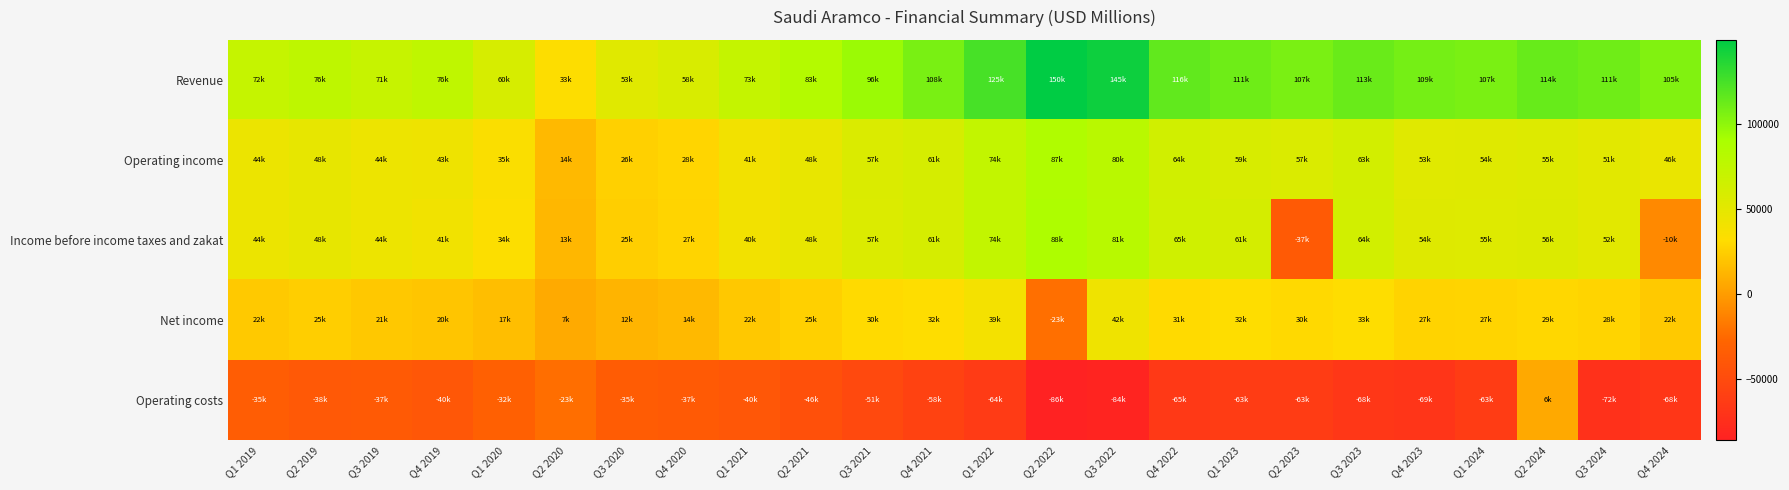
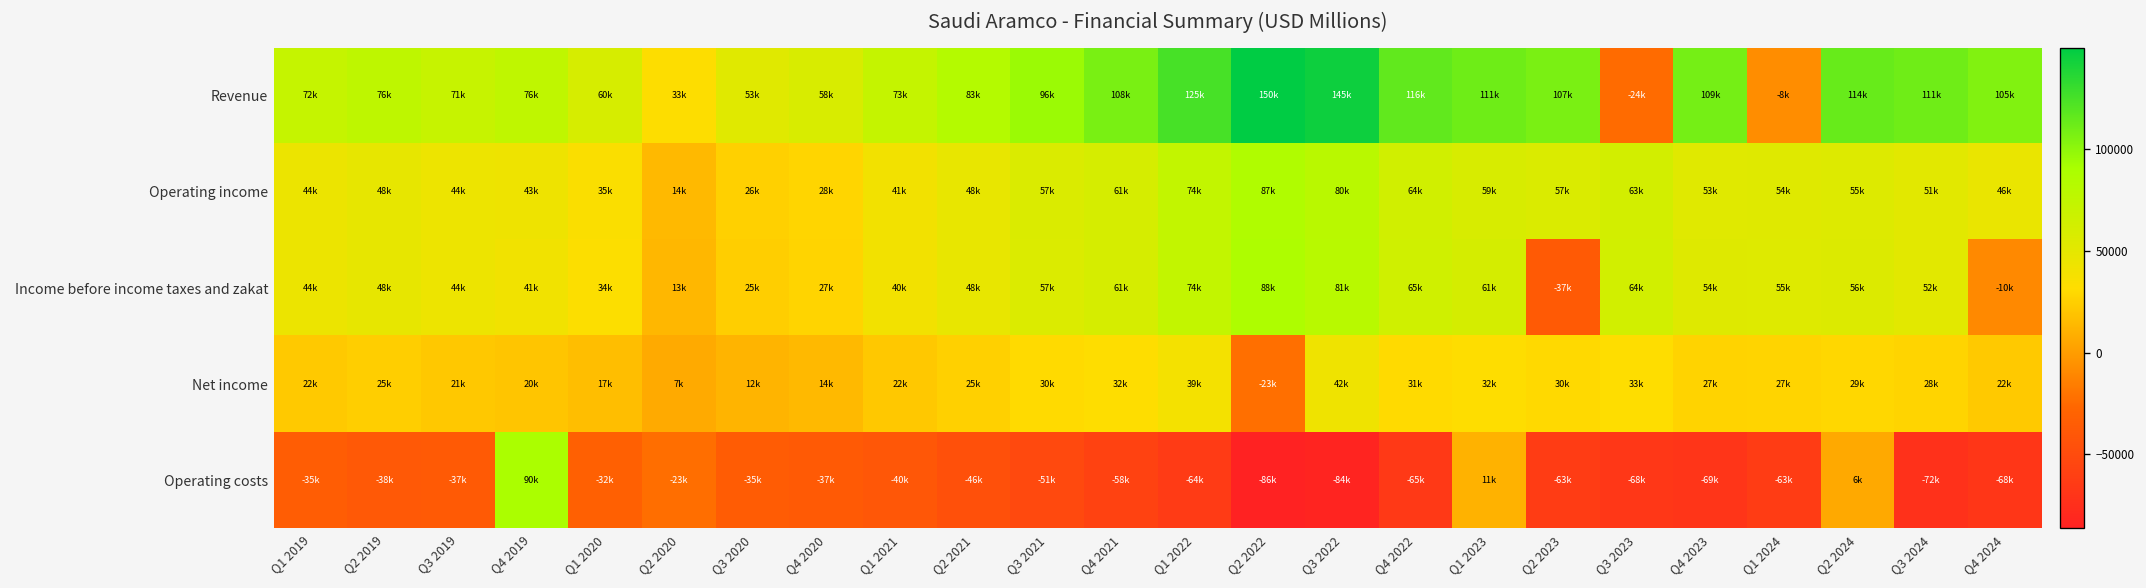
Revenue, Q3 2023: 113k -> -24k
Revenue, Q1 2024: 107k -> -8k
Operating costs, Q4 2019: -40k -> 90k
Operating costs, Q1 2023: -63k -> 11k
